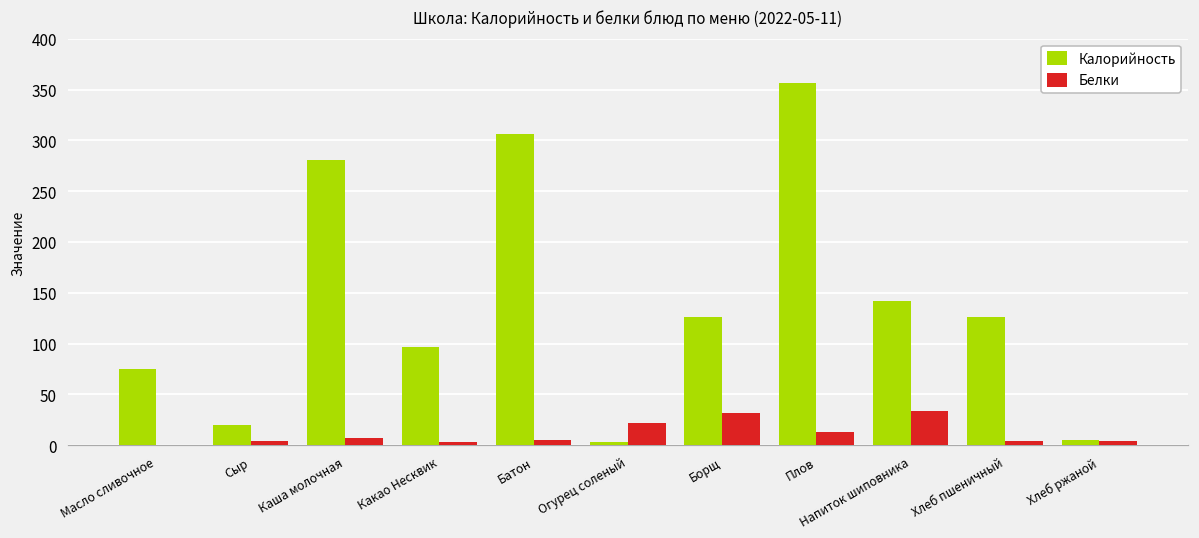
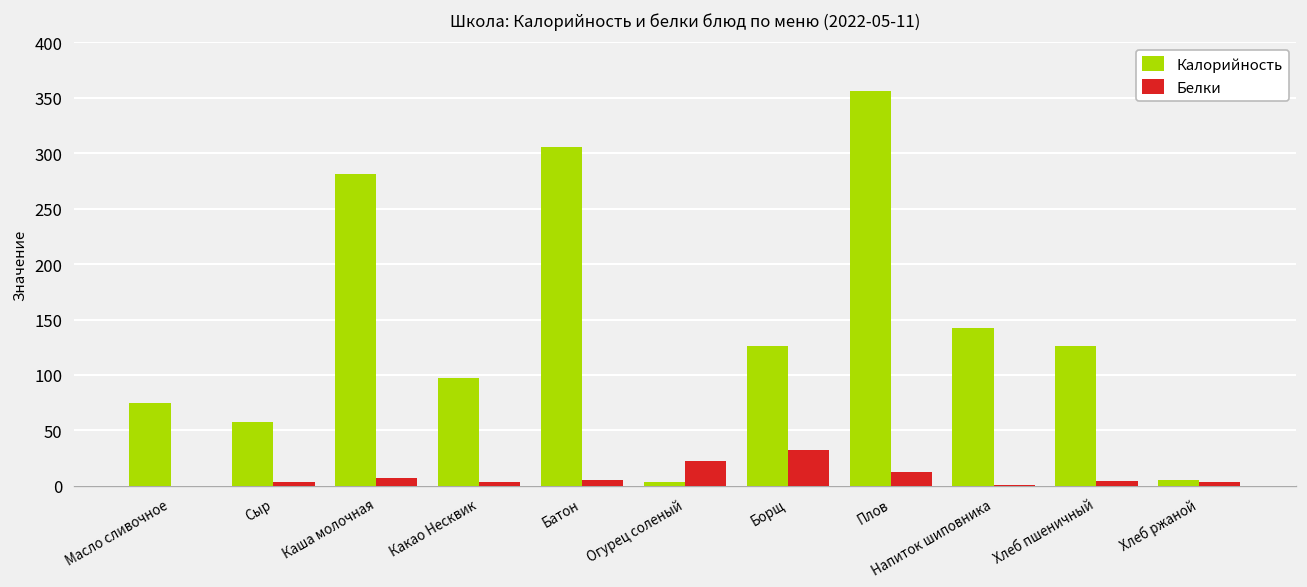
Калорийность, Сыр: 20 -> 60
Белки, Напиток шиповника: 30 -> 0
